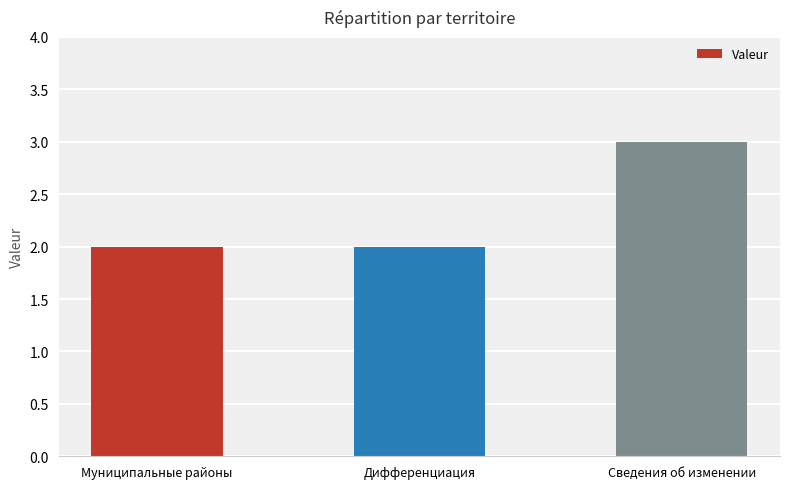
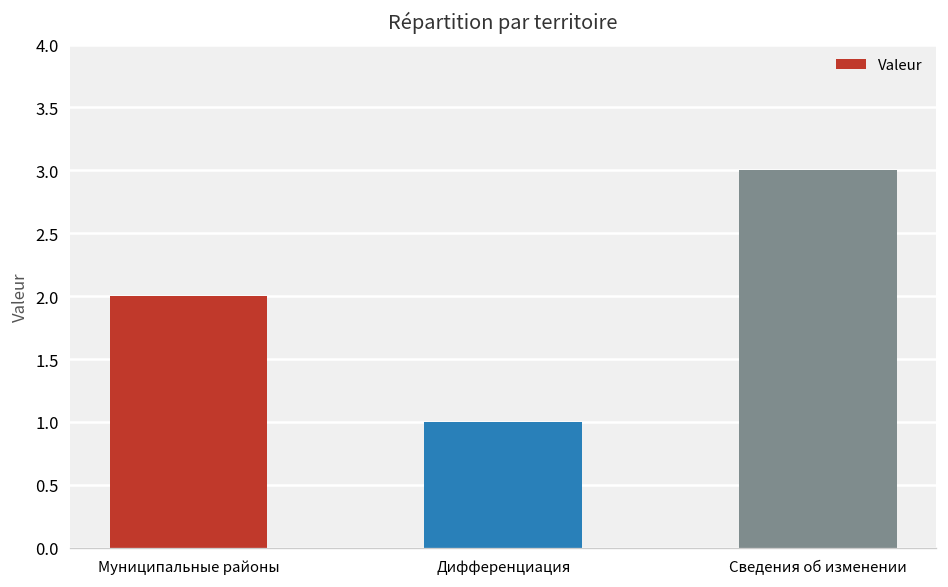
Дифференциация: 2 -> 1
